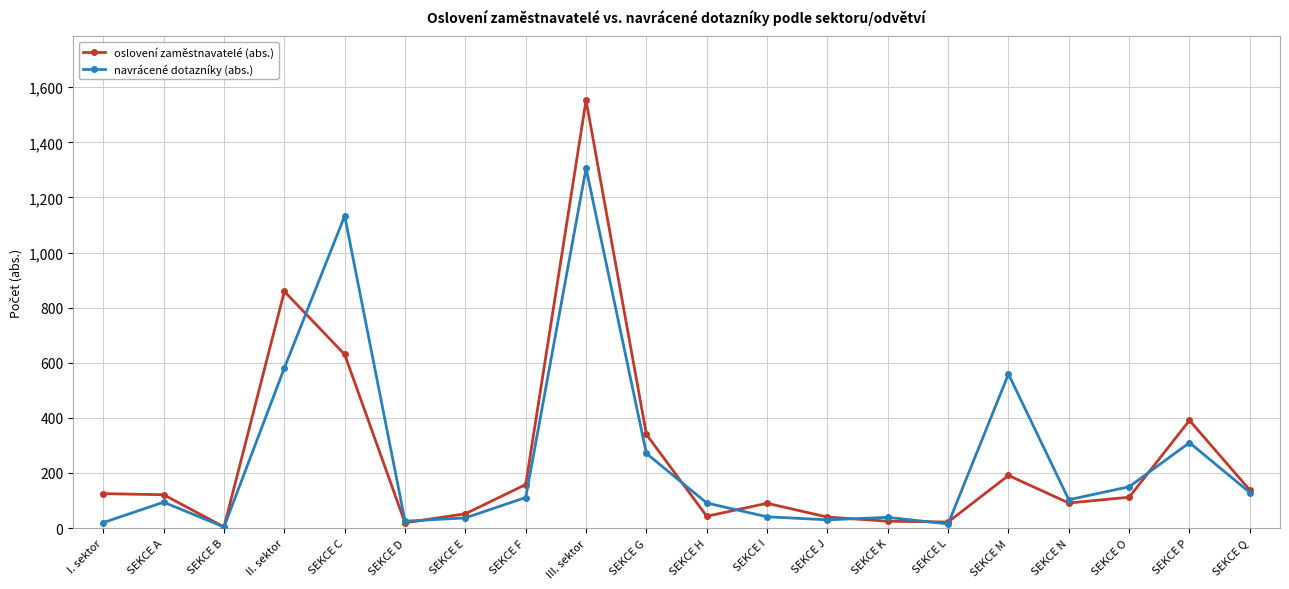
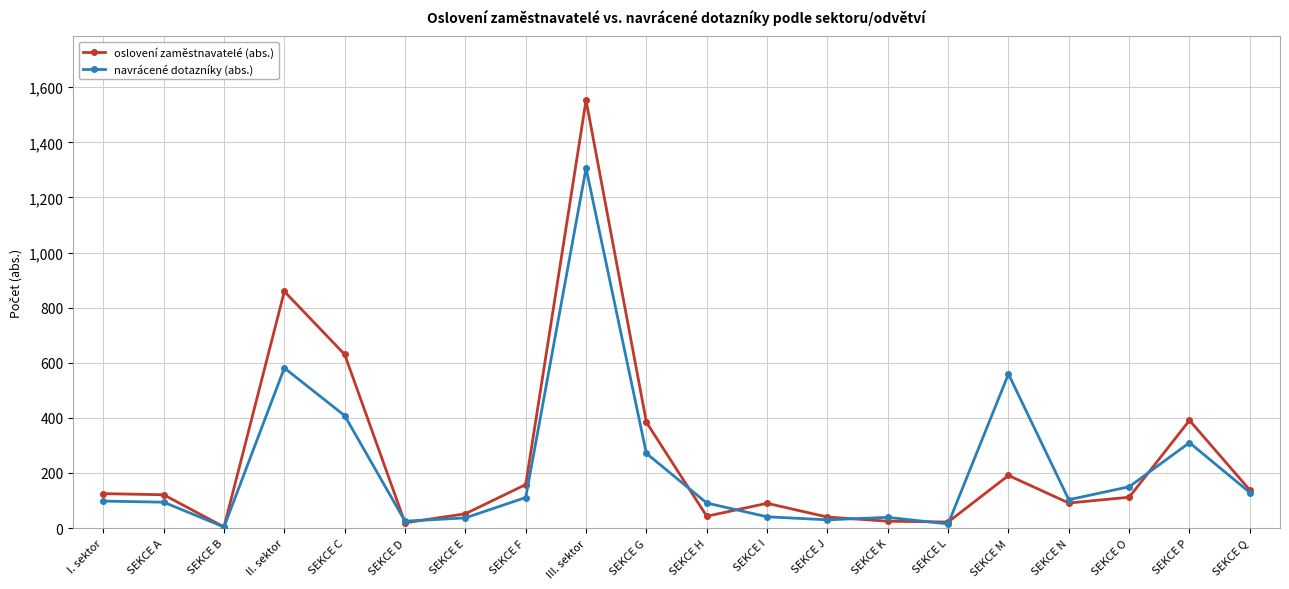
navrácené dotazníky (abs.), I. sektor: 20 -> 100
navrácené dotazníky (abs.), SEKCE C: 1,130 -> 410
oslovení zaměstnavatelé (abs.), SEKCE G: 340 -> 380
